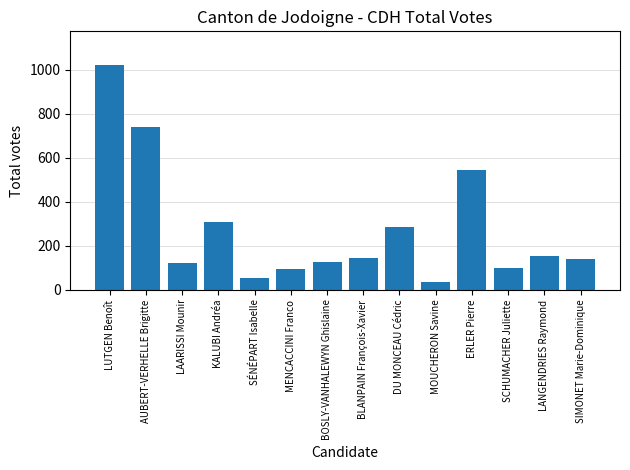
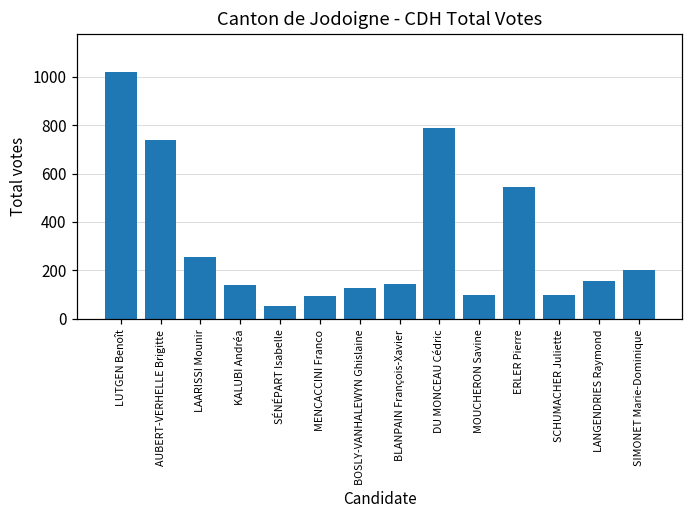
LAARISSI Mounir: 120 -> 260
KALUBI Andréa: 310 -> 140
DU MONCEAU Cédric: 290 -> 790
MOUCHERON Savine: 40 -> 100
SIMONET Marie-Dominique: 140 -> 200
